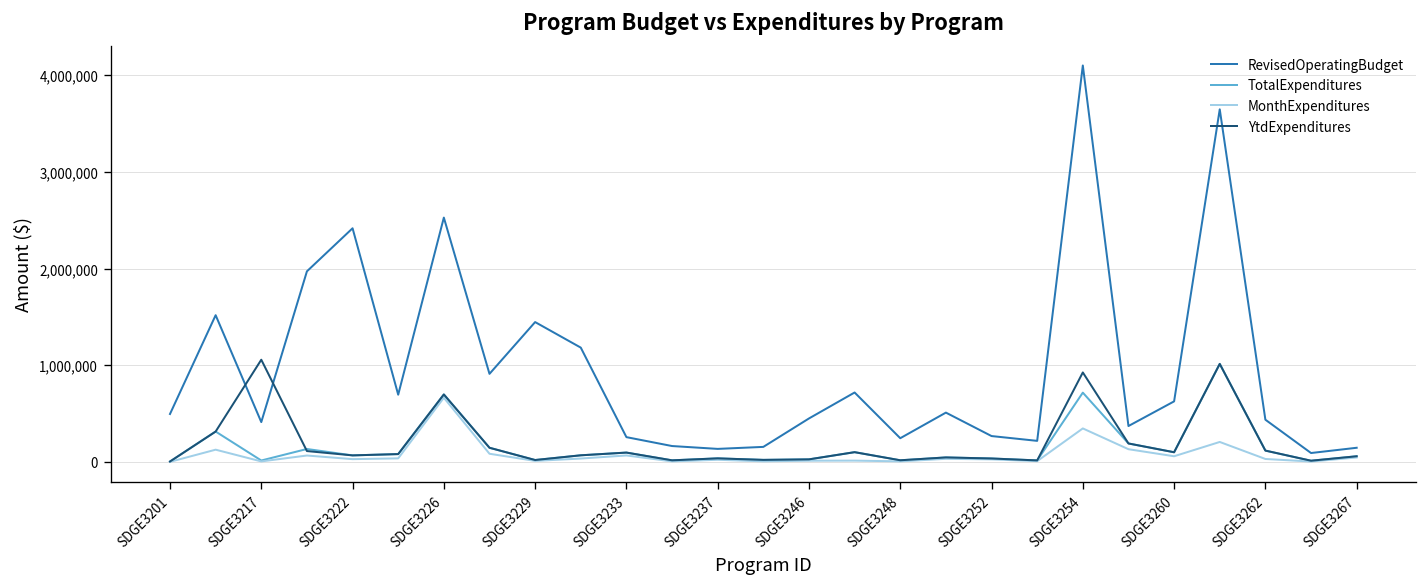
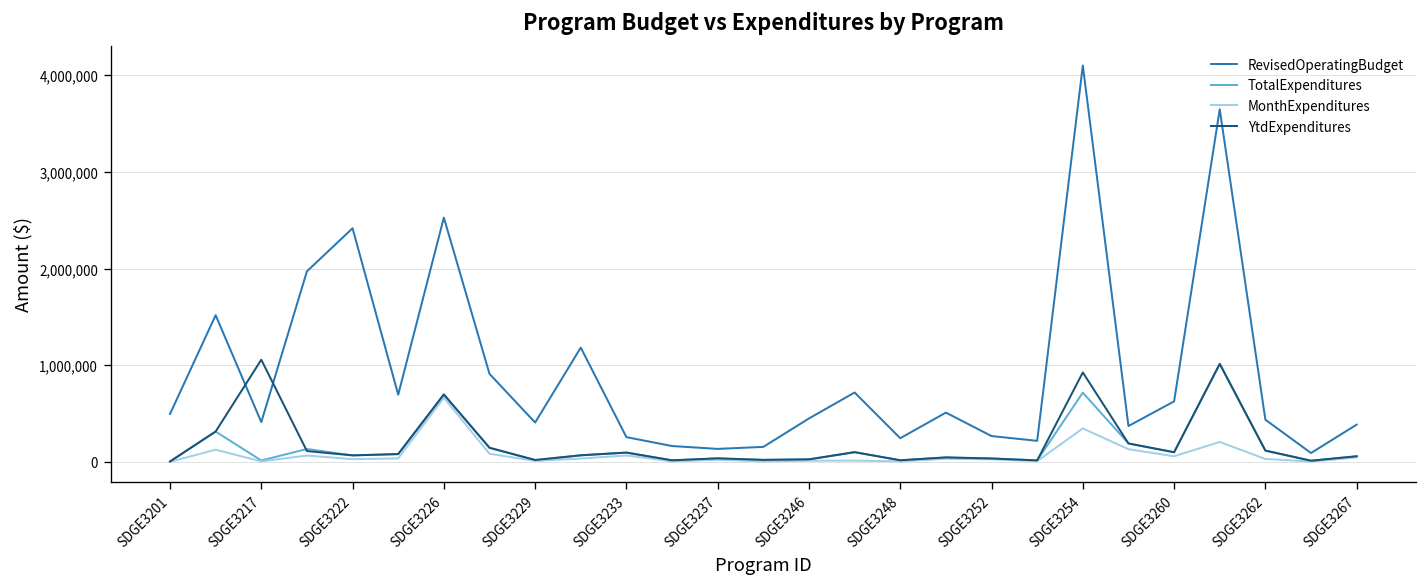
RevisedOperatingBudget, SDGE3229: 1,400,000 -> 400,000
RevisedOperatingBudget, SDGE3267: 100,000 -> 400,000
